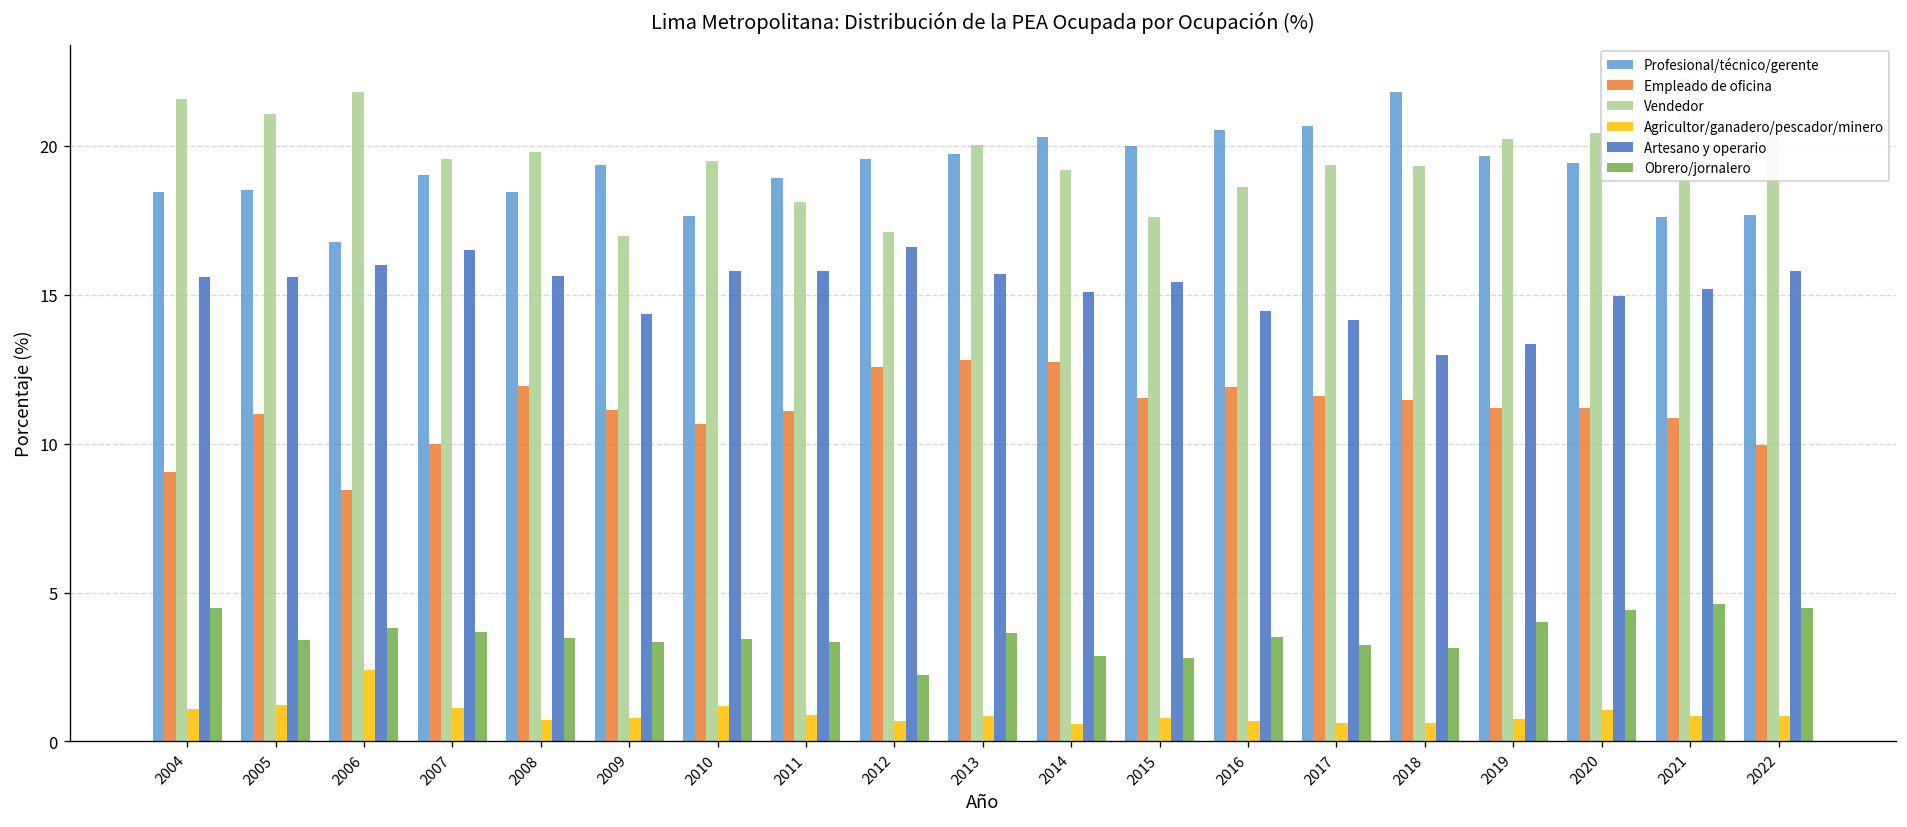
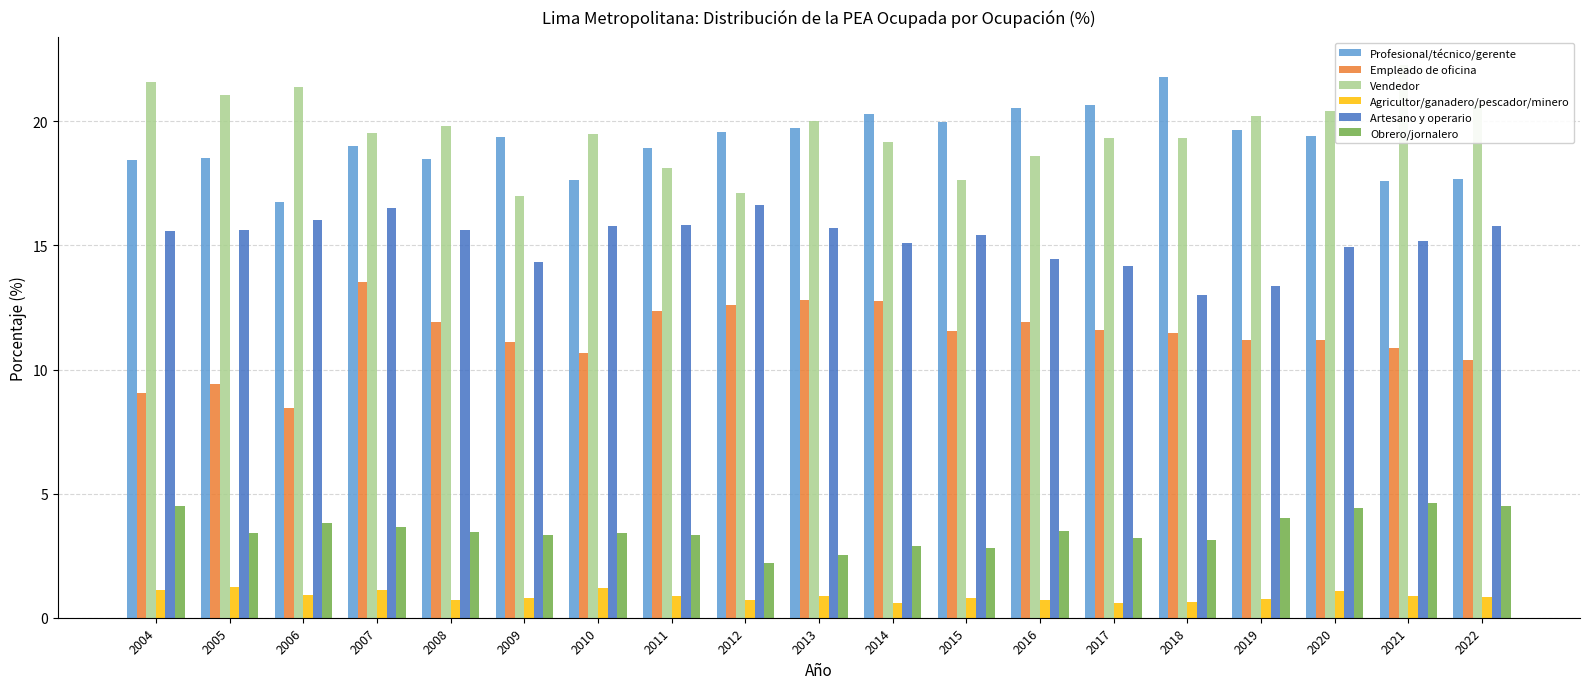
Empleado de oficina, 2005: 11.0 -> 9.4
Vendedor, 2006: 21.8 -> 21.4
Agricultor/ganadero/pescador/minero, 2006: 2.4 -> 0.9
Empleado de oficina, 2007: 10.0 -> 13.5
Empleado de oficina, 2011: 11.1 -> 12.4
Obrero/jornalero, 2013: 3.6 -> 2.5
Empleado de oficina, 2022: 10.0 -> 10.4
